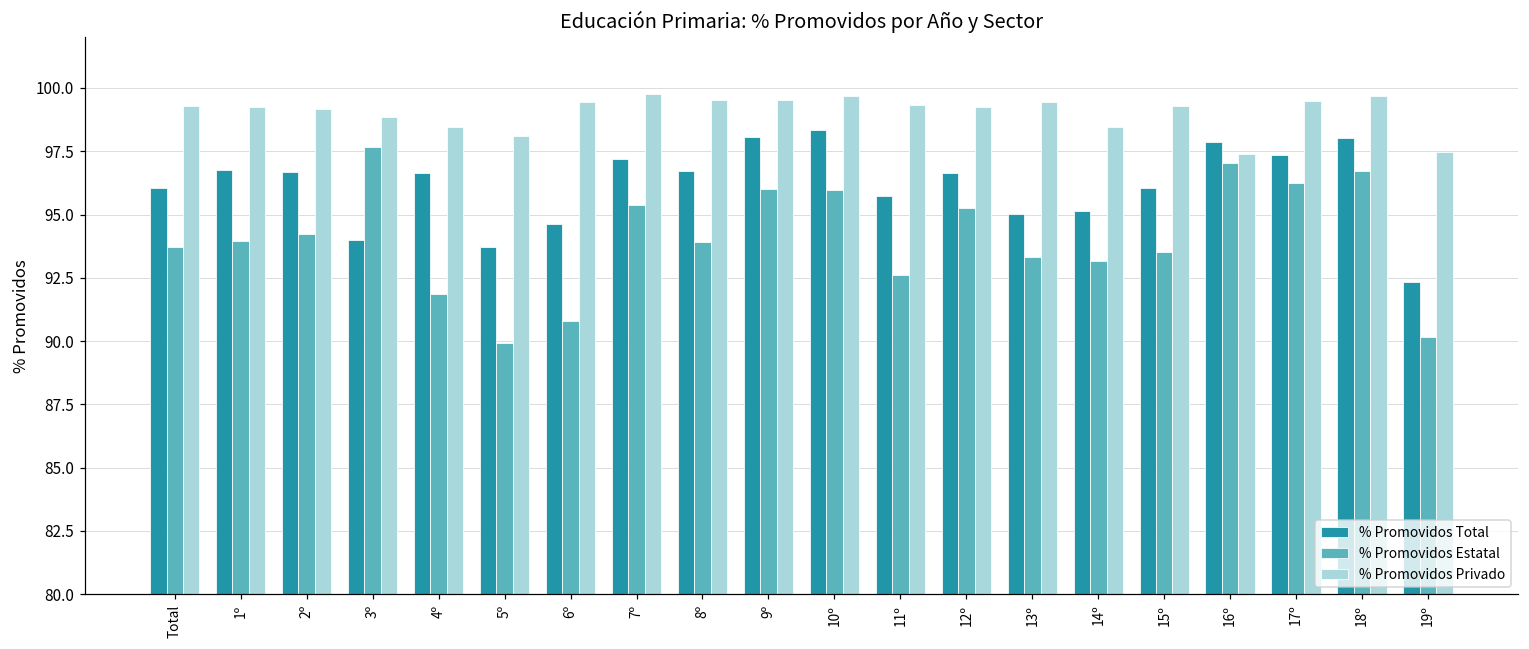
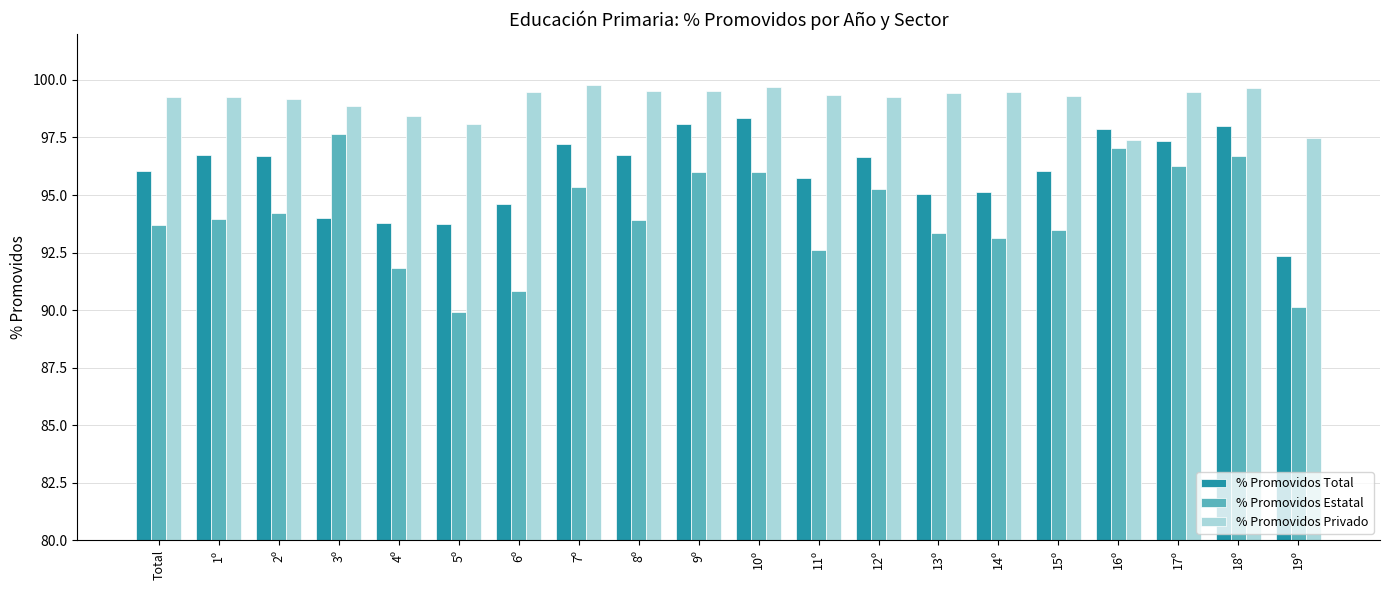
% Promovidos Total, 4º: 96.6 -> 93.8
% Promovidos Privado, 14º: 98.5 -> 99.5
